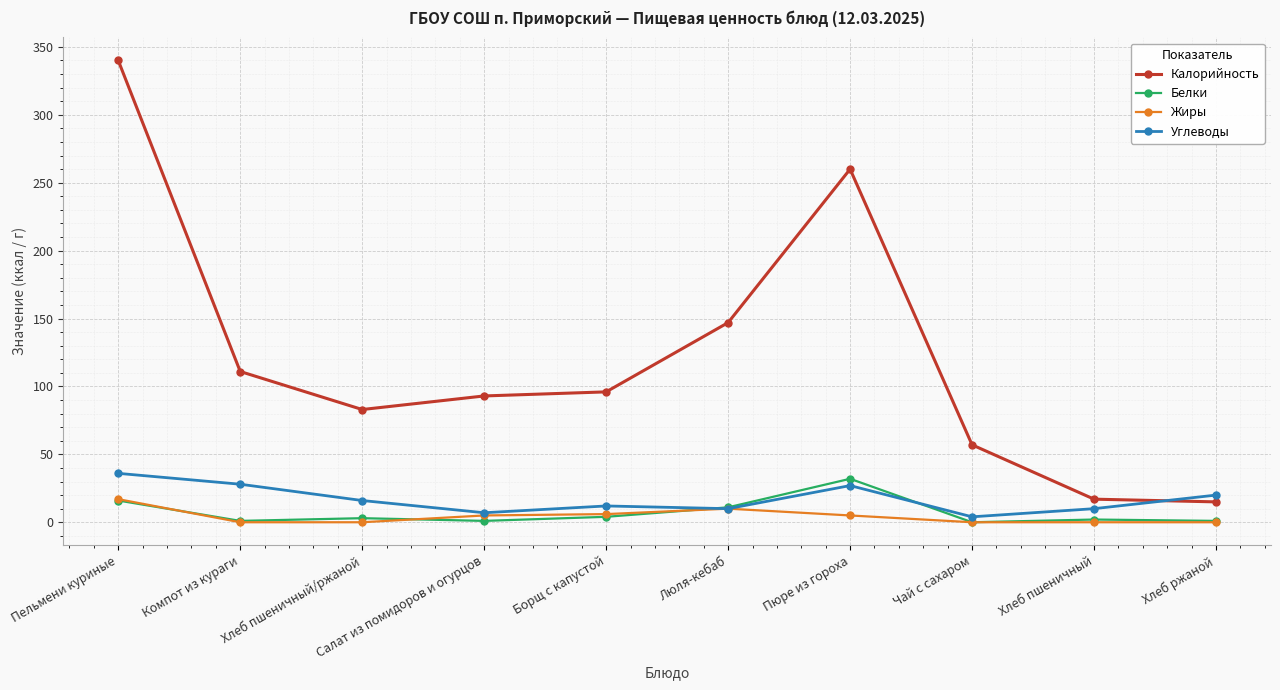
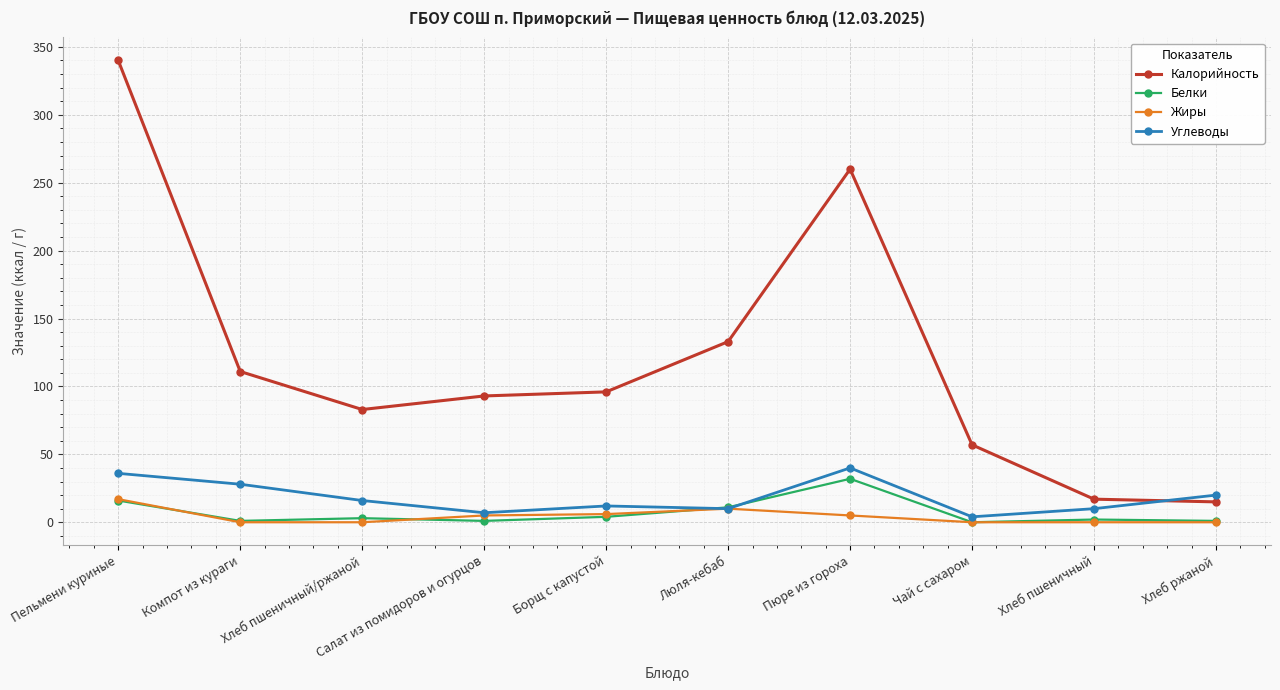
Калорийность, Люля-кебаб: 147 -> 133
Углеводы, Пюре из гороха: 27 -> 40
